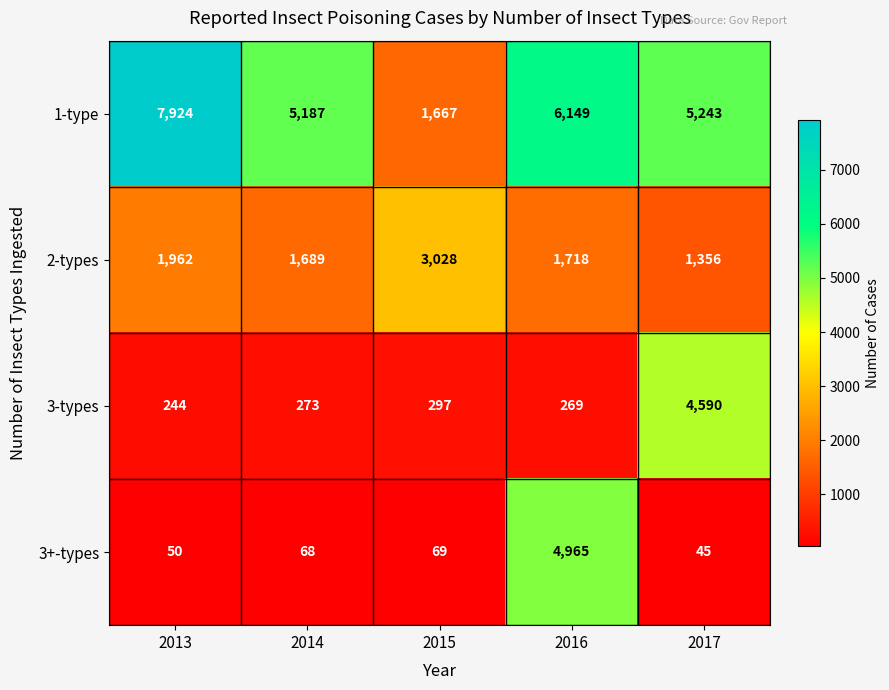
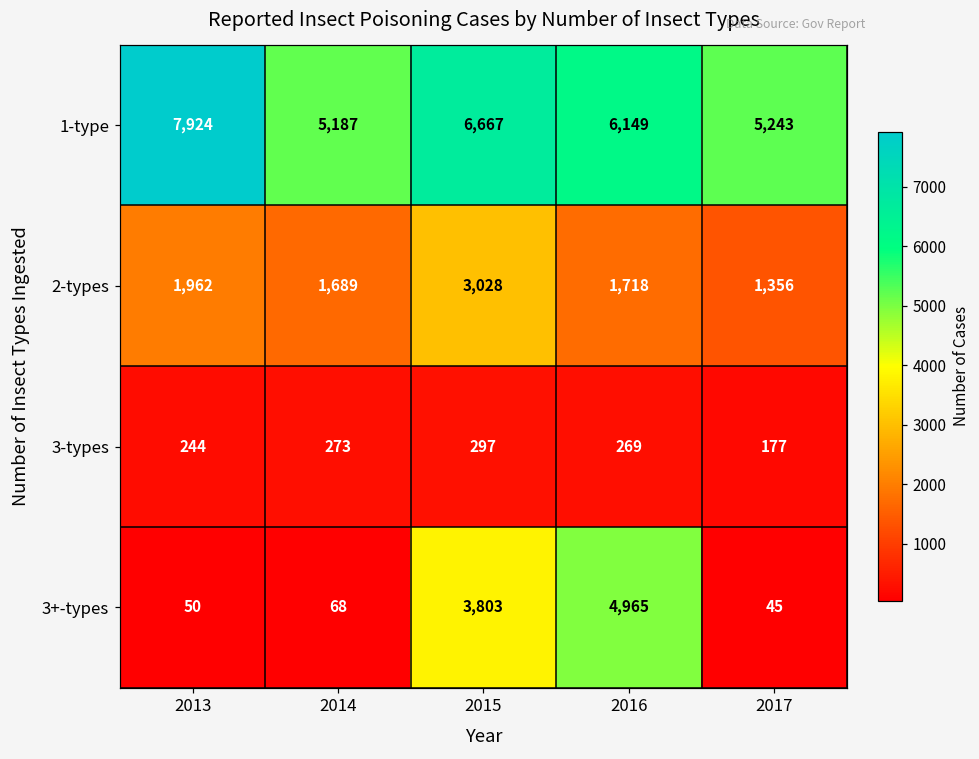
1-type, 2015: 1,667 -> 6,667
3-types, 2017: 4,590 -> 177
3+-types, 2015: 69 -> 3,803
